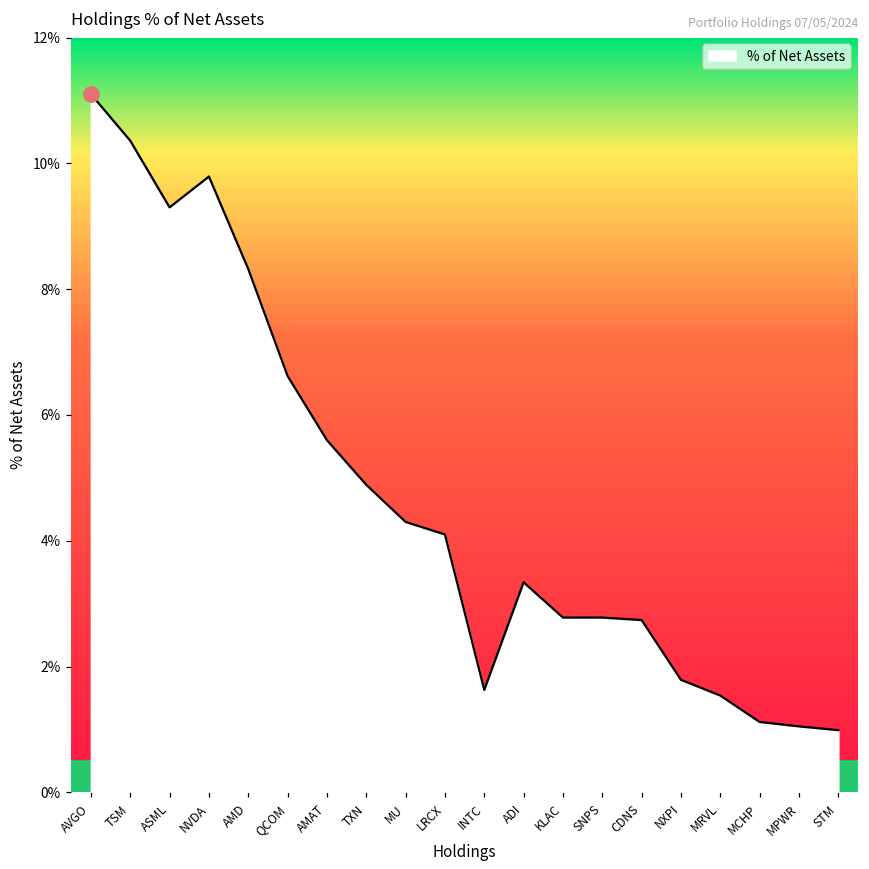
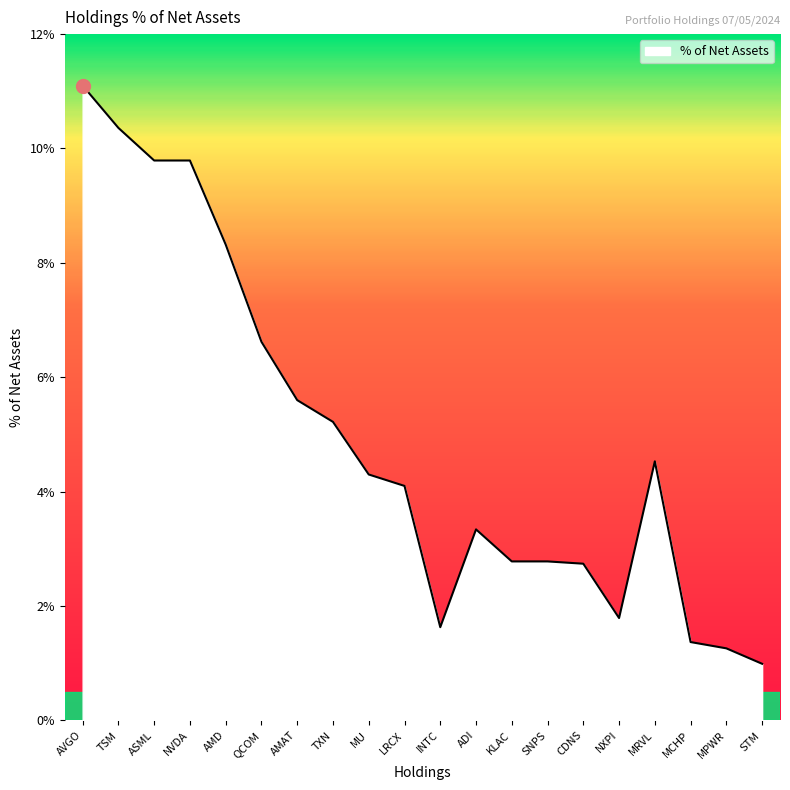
% of Net Assets, ASML: 9.3% -> 9.8%
% of Net Assets, TXN: 4.9% -> 5.2%
% of Net Assets, MRVL: 1.5% -> 4.5%
% of Net Assets, MCHP: 1.1% -> 1.4%
% of Net Assets, MPWR: 1.1% -> 1.3%
